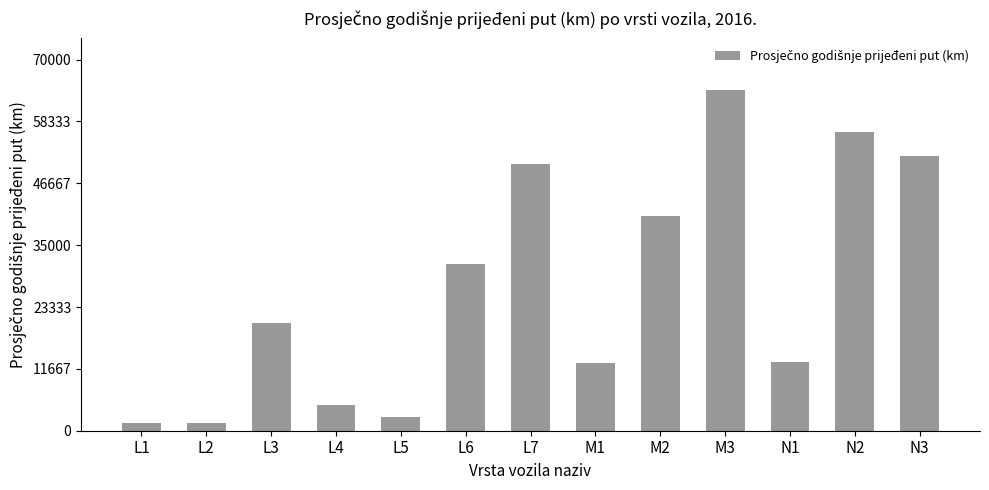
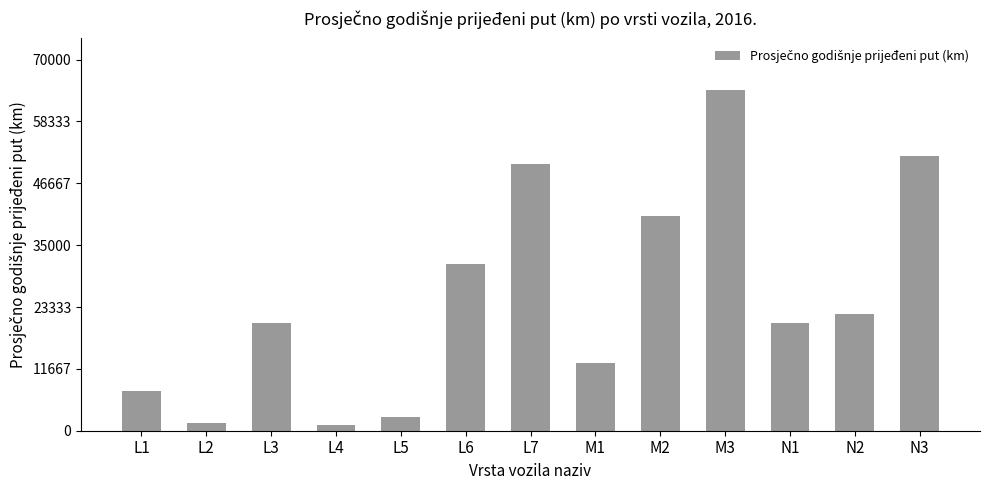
L1: 1000 -> 7000
L4: 5000 -> 1000
N1: 13000 -> 20000
N2: 56000 -> 22000
